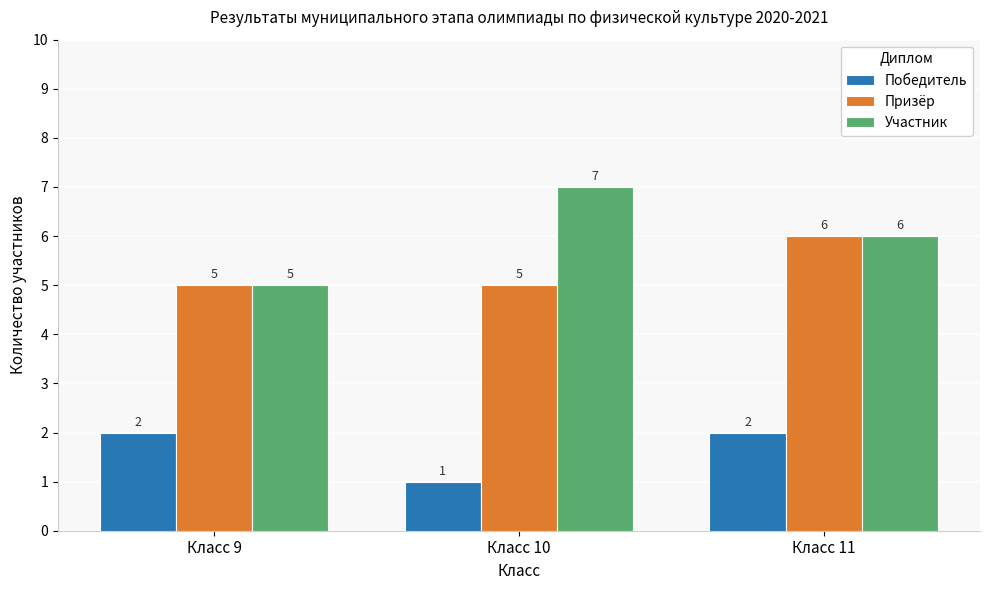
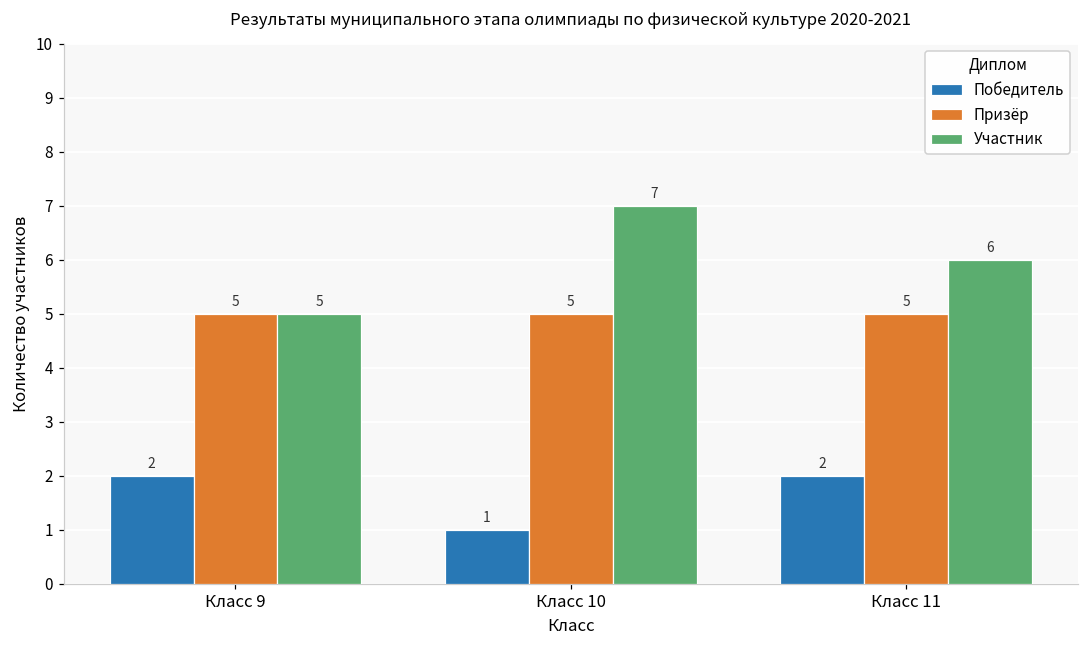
Призёр, Класс 11: 6 -> 5
